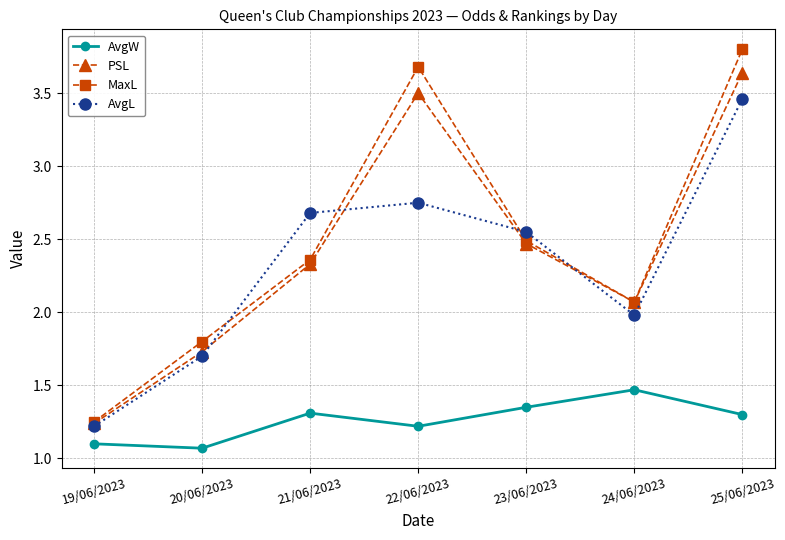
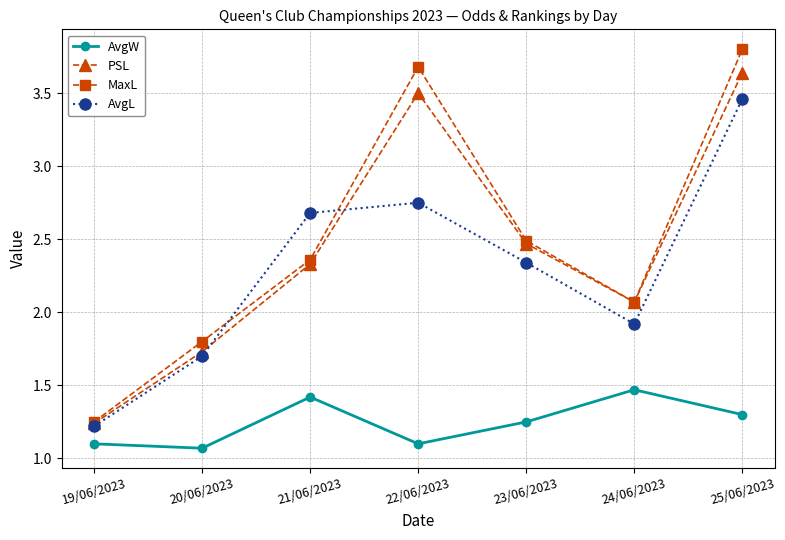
AvgW, 21/06/2023: 1.31 -> 1.42
AvgW, 22/06/2023: 1.22 -> 1.10
AvgW, 23/06/2023: 1.35 -> 1.25
AvgL, 23/06/2023: 2.55 -> 2.34
AvgL, 24/06/2023: 1.98 -> 1.92
